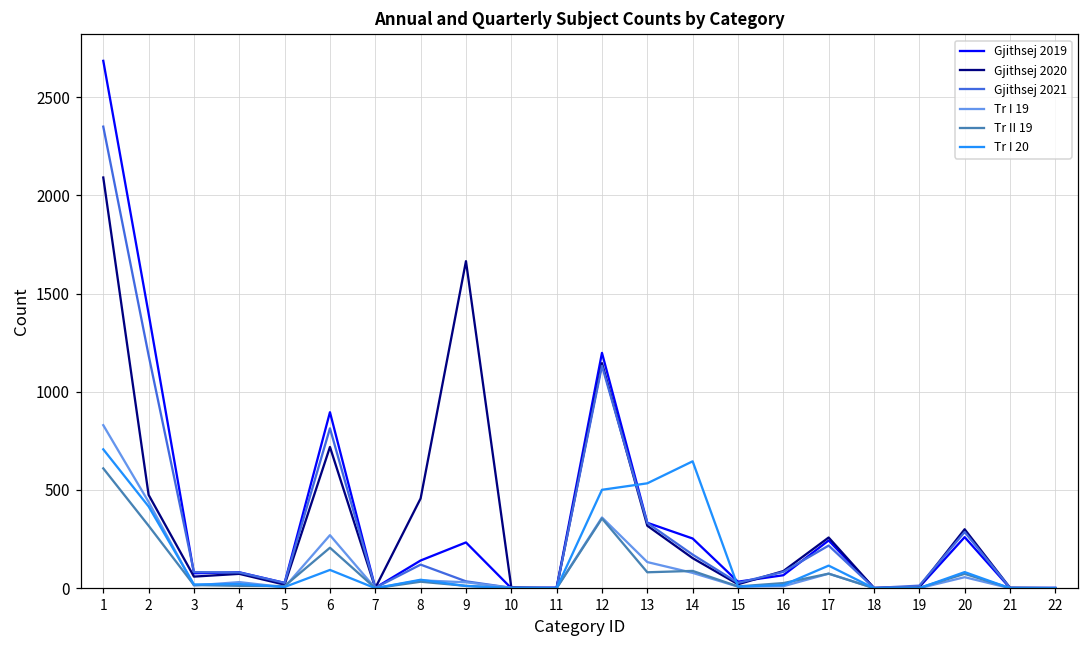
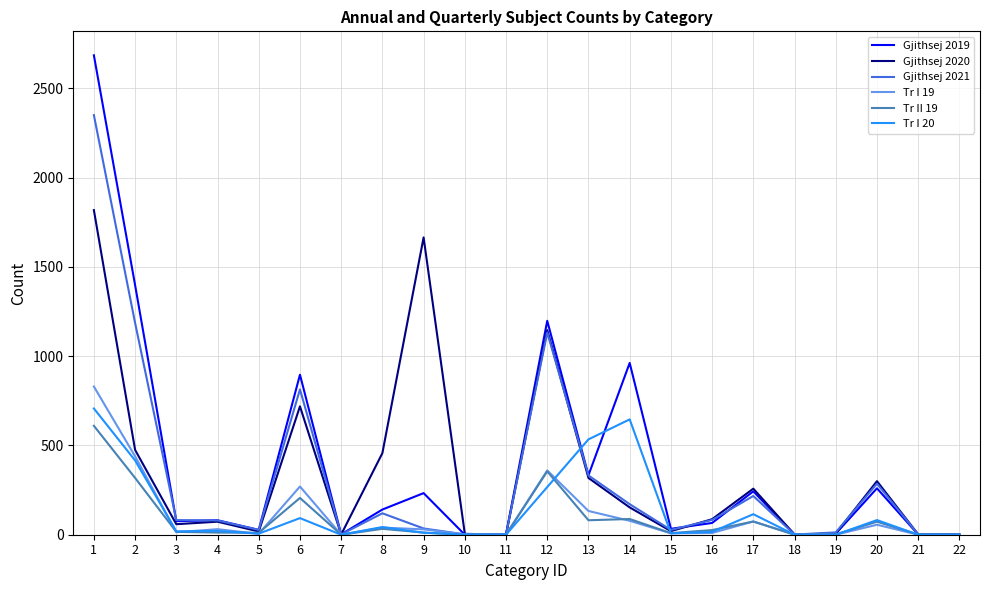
Gjithsej 2020, 1: 2090 -> 1820
Tr I 20, 12: 500 -> 270
Gjithsej 2019, 14: 250 -> 960
